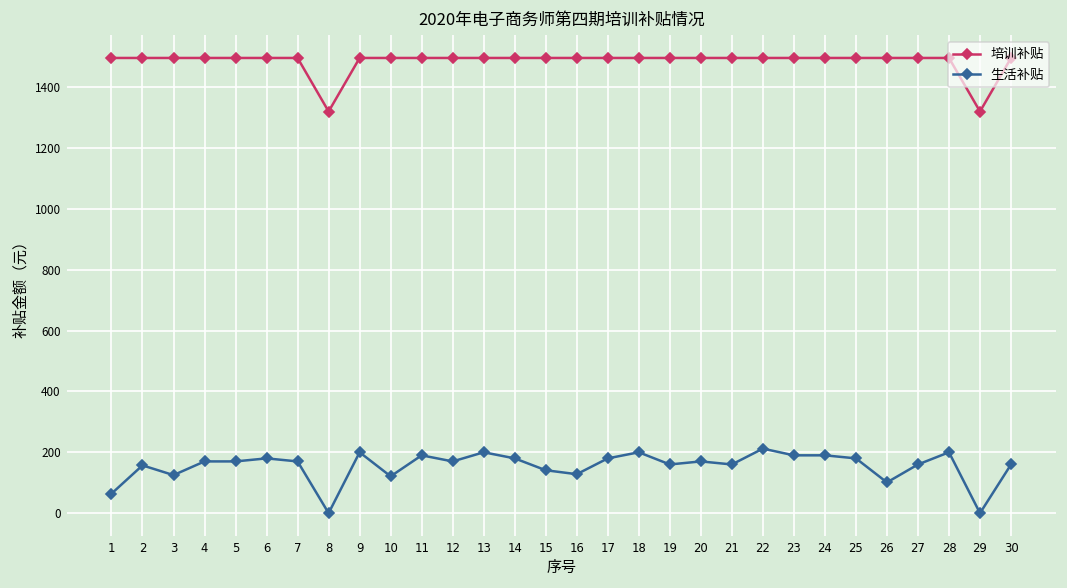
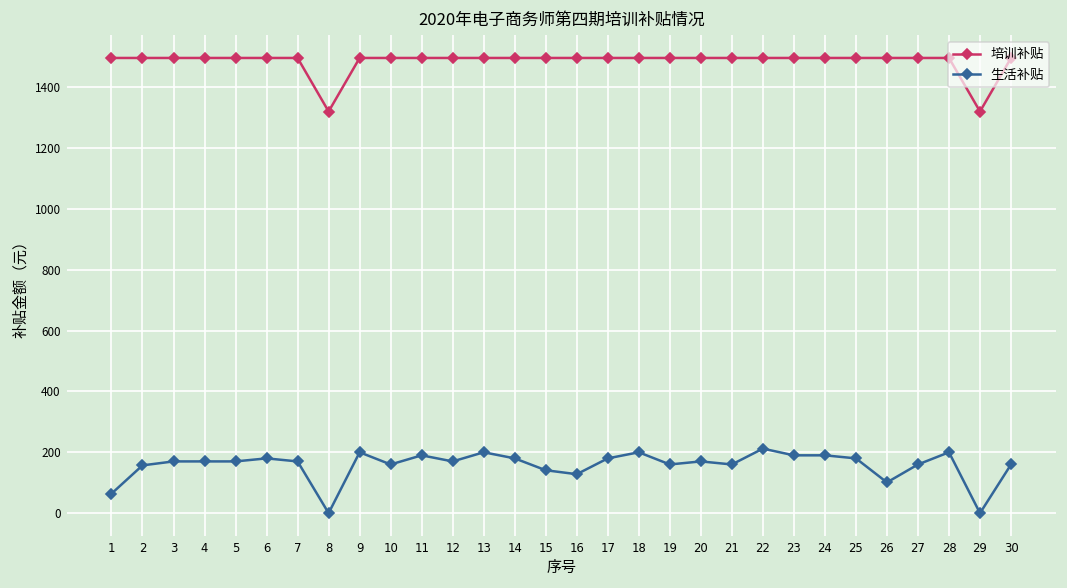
生活补贴, 3: 130 -> 170
生活补贴, 10: 120 -> 160
